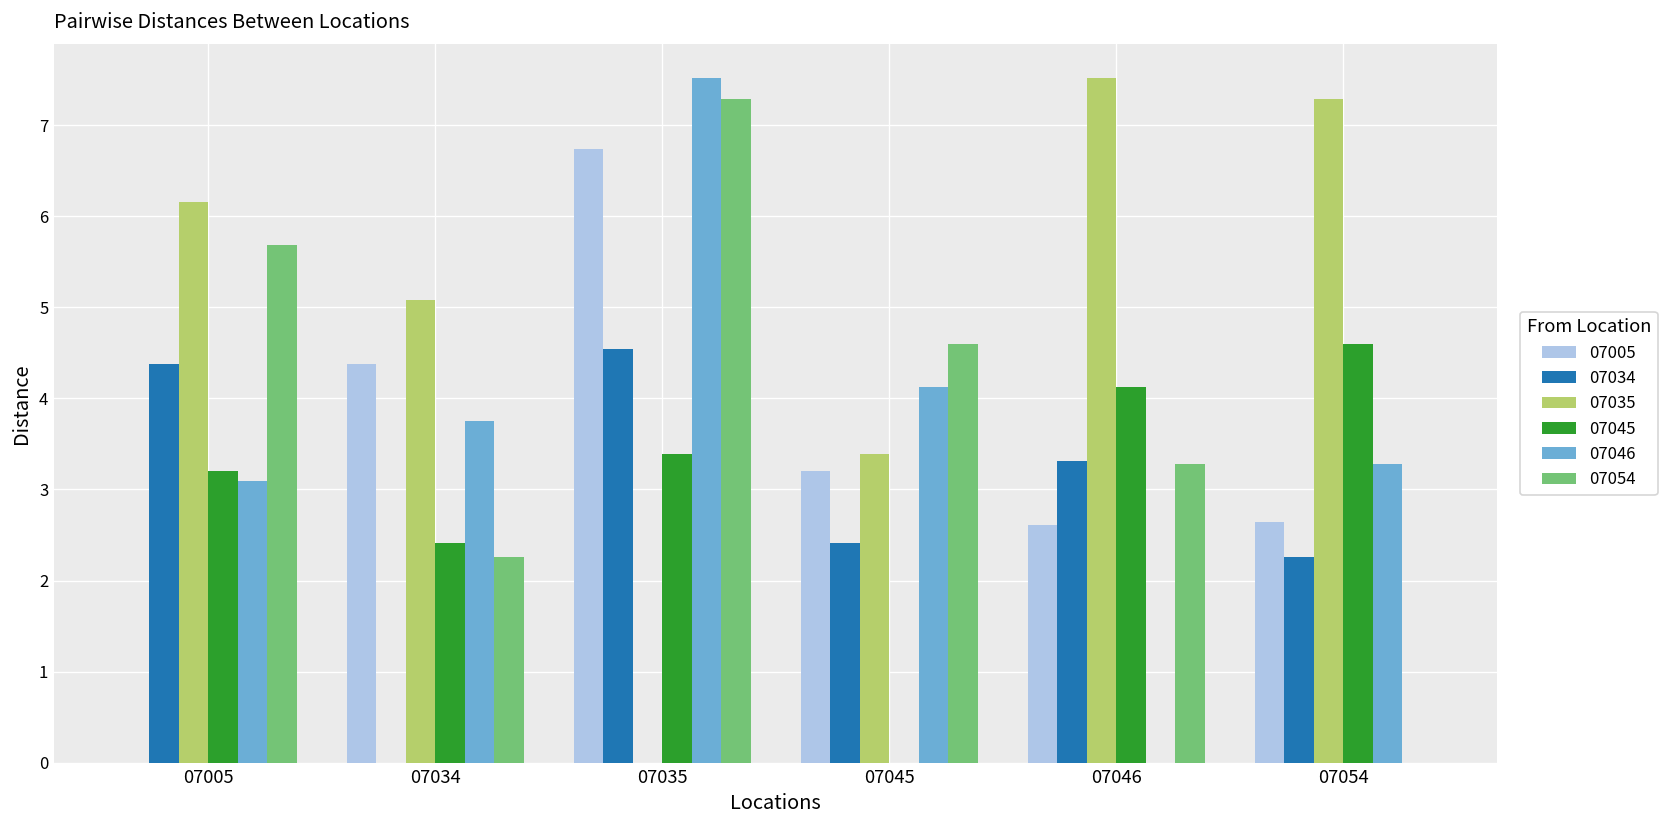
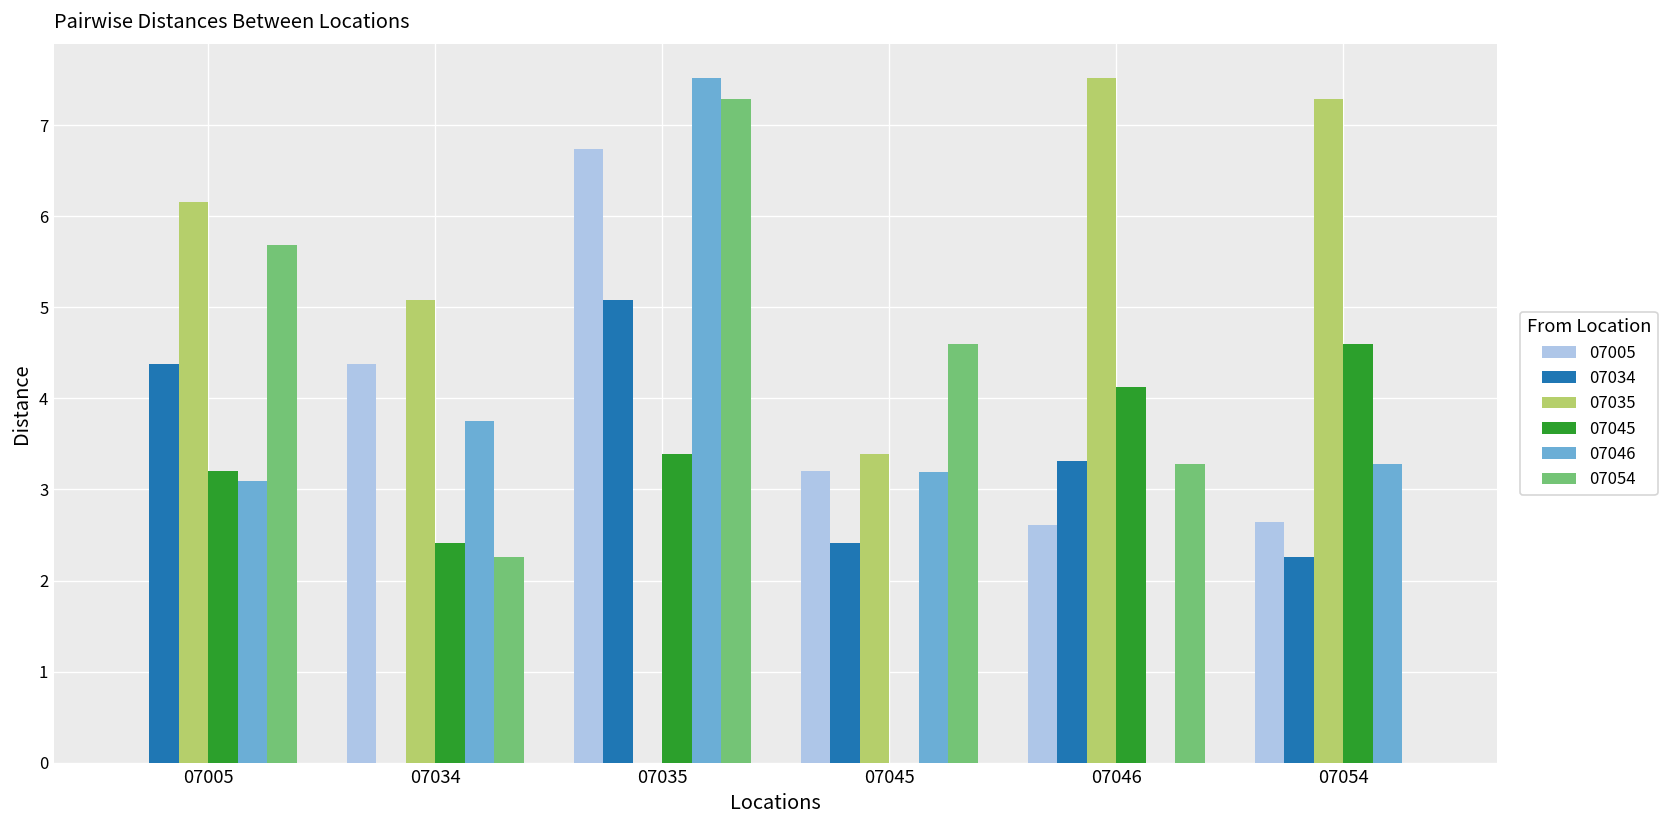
07034, 07035: 4.5 -> 5.1
07046, 07045: 4.1 -> 3.2
